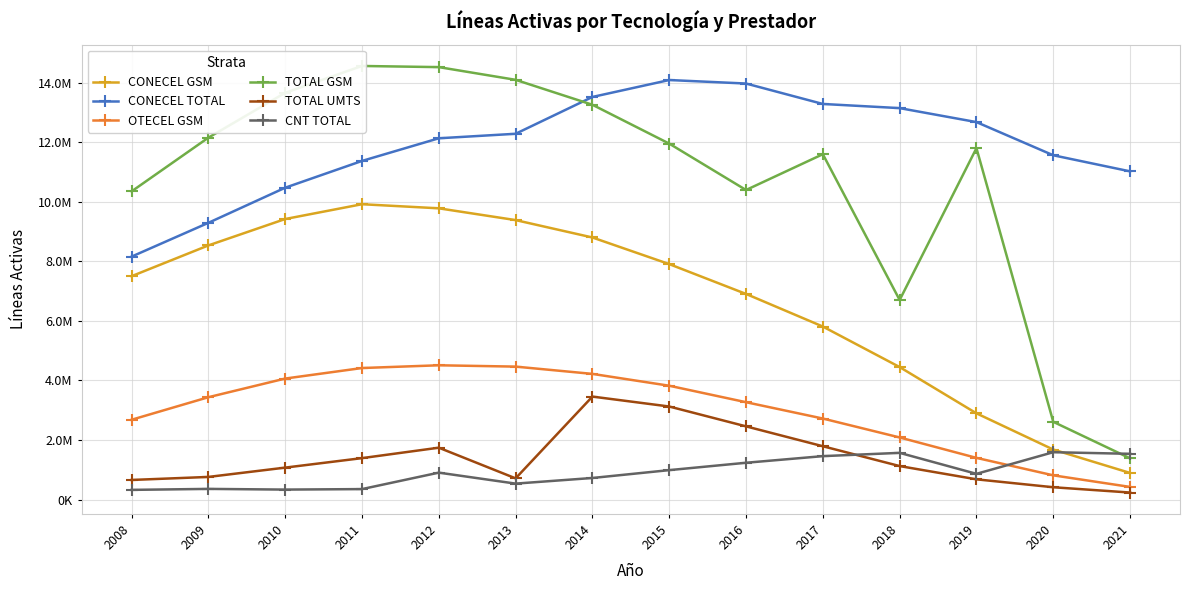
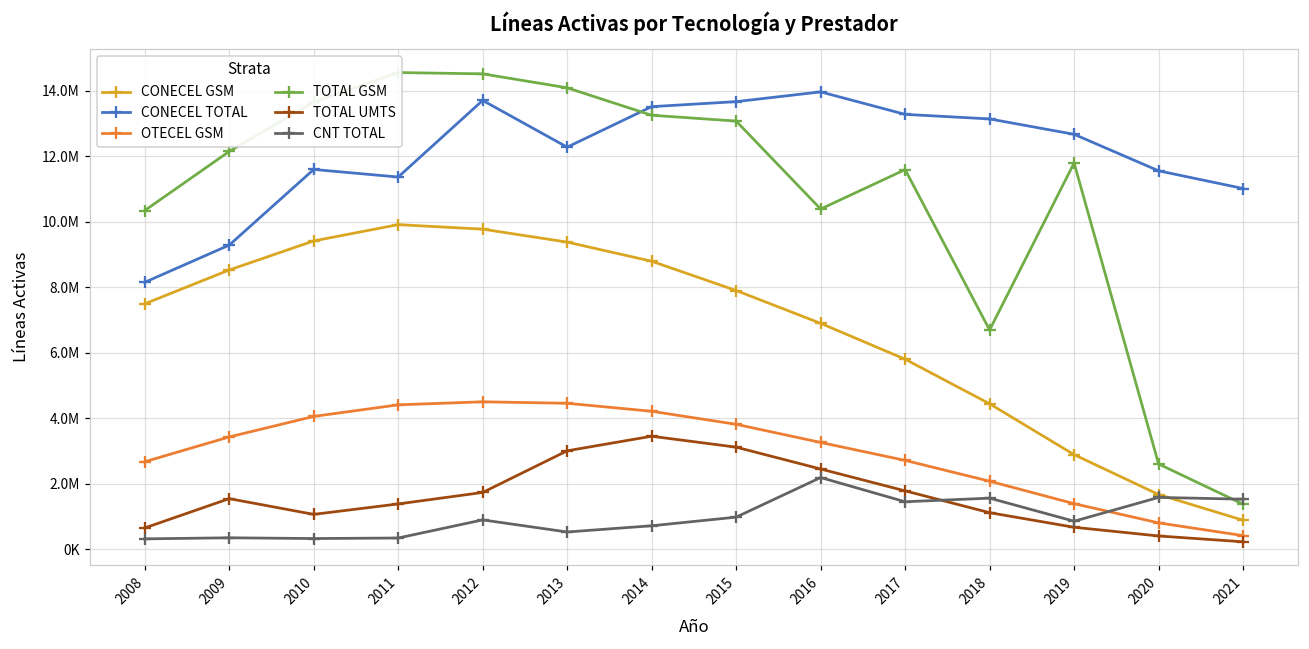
TOTAL UMTS, 2009: 800000 -> 1600000
CONECEL TOTAL, 2010: 10500000 -> 11600000
CONECEL TOTAL, 2012: 12100000 -> 13700000
TOTAL UMTS, 2013: 700000 -> 3000000
CONECEL TOTAL, 2015: 14100000 -> 13700000
TOTAL GSM, 2015: 12000000 -> 13100000
CNT TOTAL, 2016: 1200000 -> 2200000
